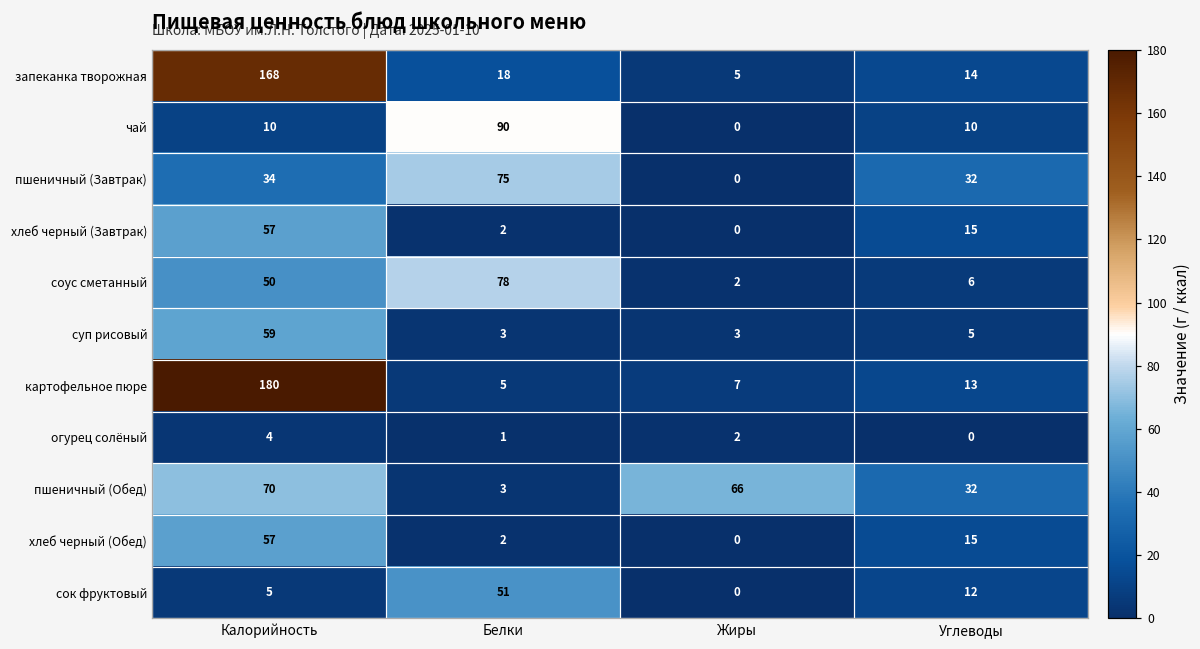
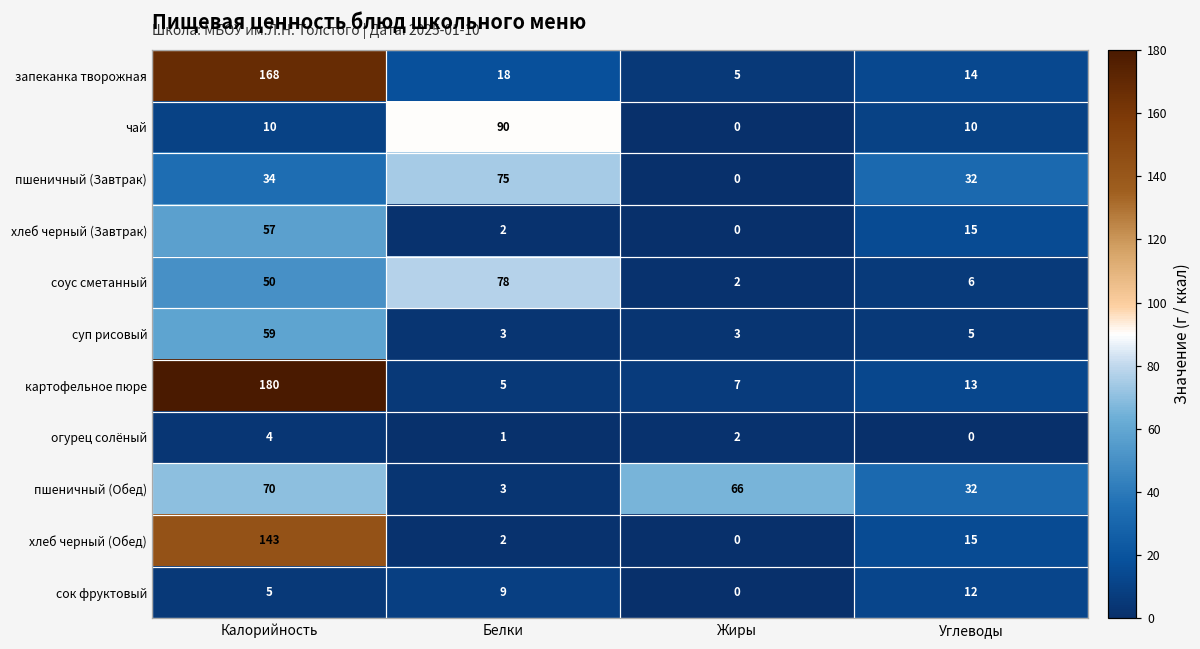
хлеб черный (Обед), Калорийность: 57 -> 143
сок фруктовый, Белки: 51 -> 9
